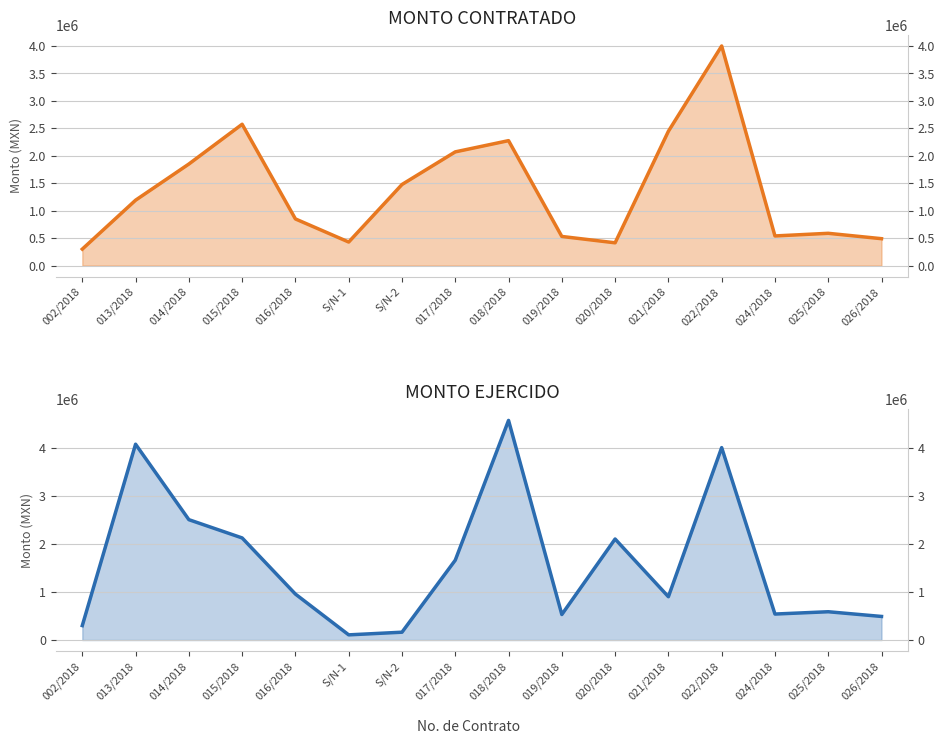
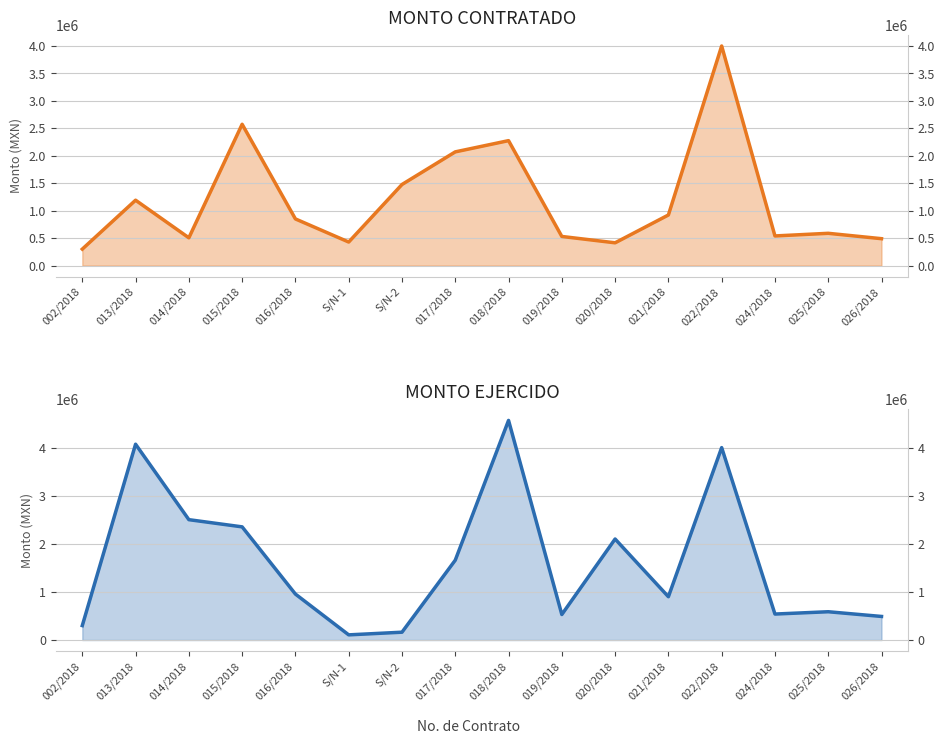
MONTO CONTRATADO, 014/2018: 1900000 -> 500000
MONTO CONTRATADO, 021/2018: 2400000 -> 900000
MONTO EJERCIDO, 015/2018: 2100000 -> 2400000
